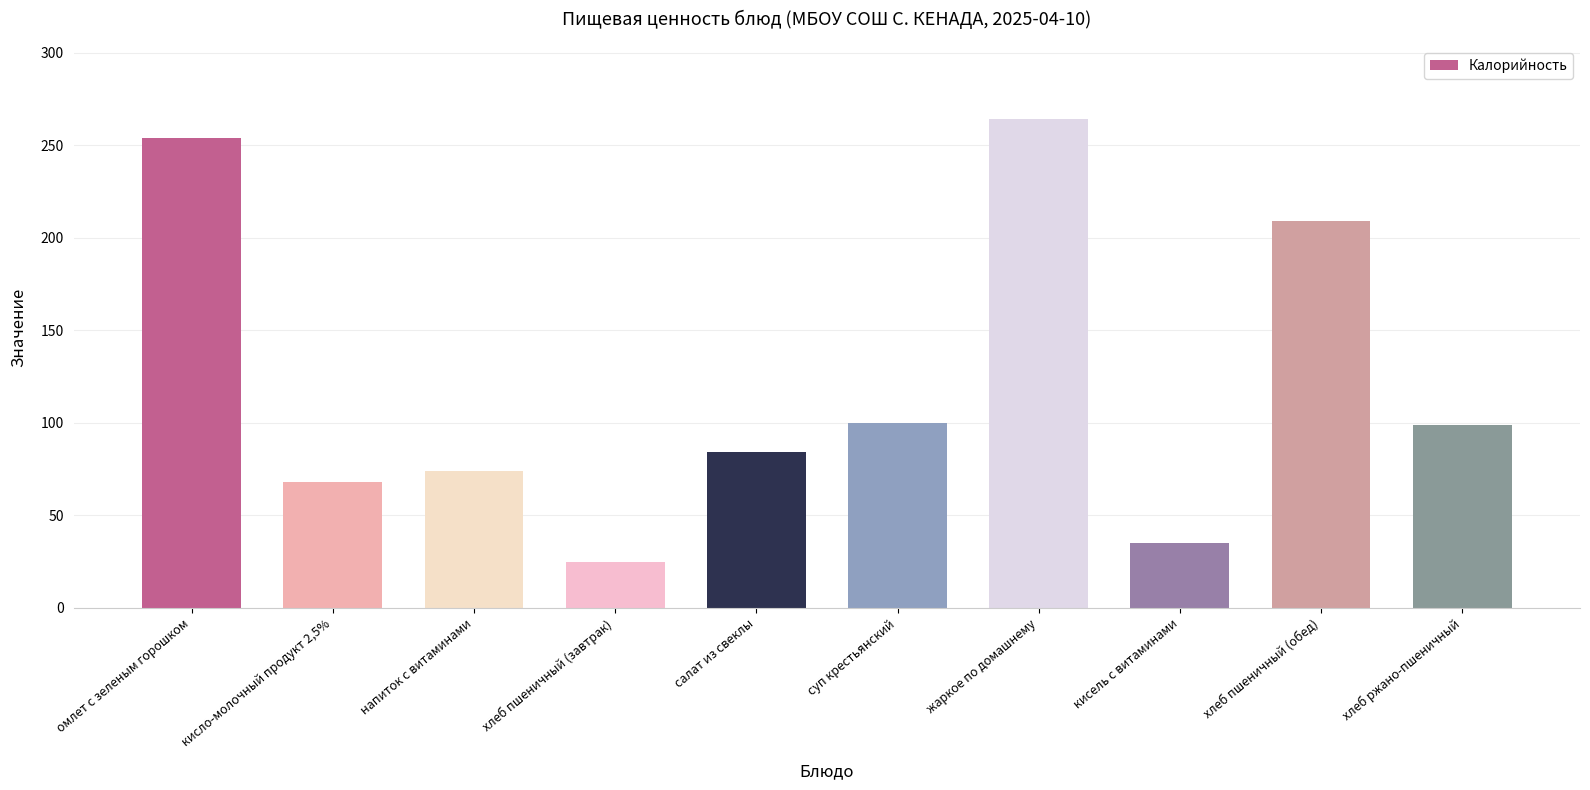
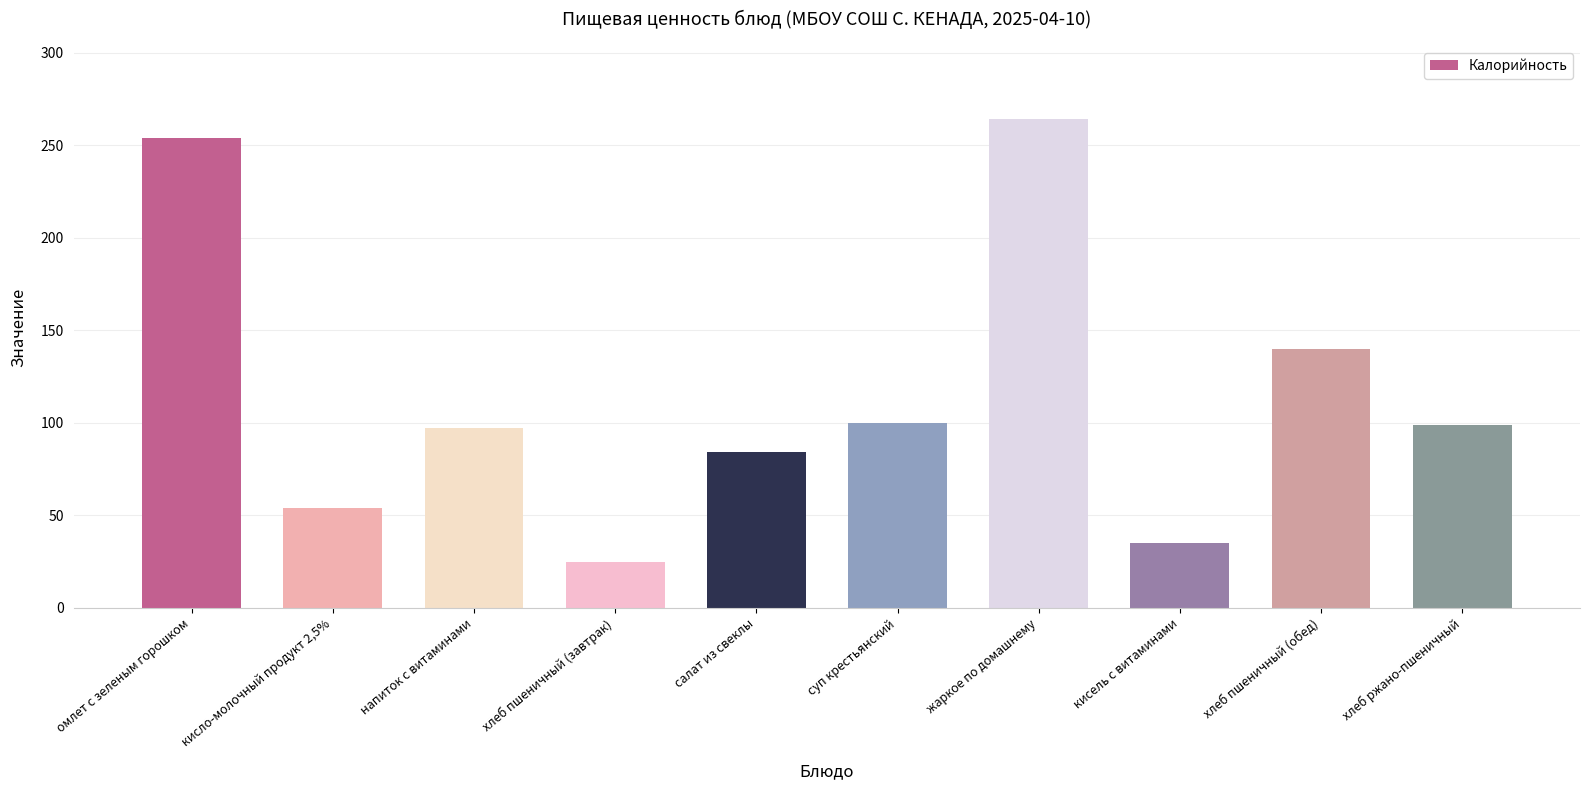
кисло-молочный продукт 2,5%: 68 -> 54
напиток с витаминами: 74 -> 97
хлеб пшеничный (обед): 209 -> 140
